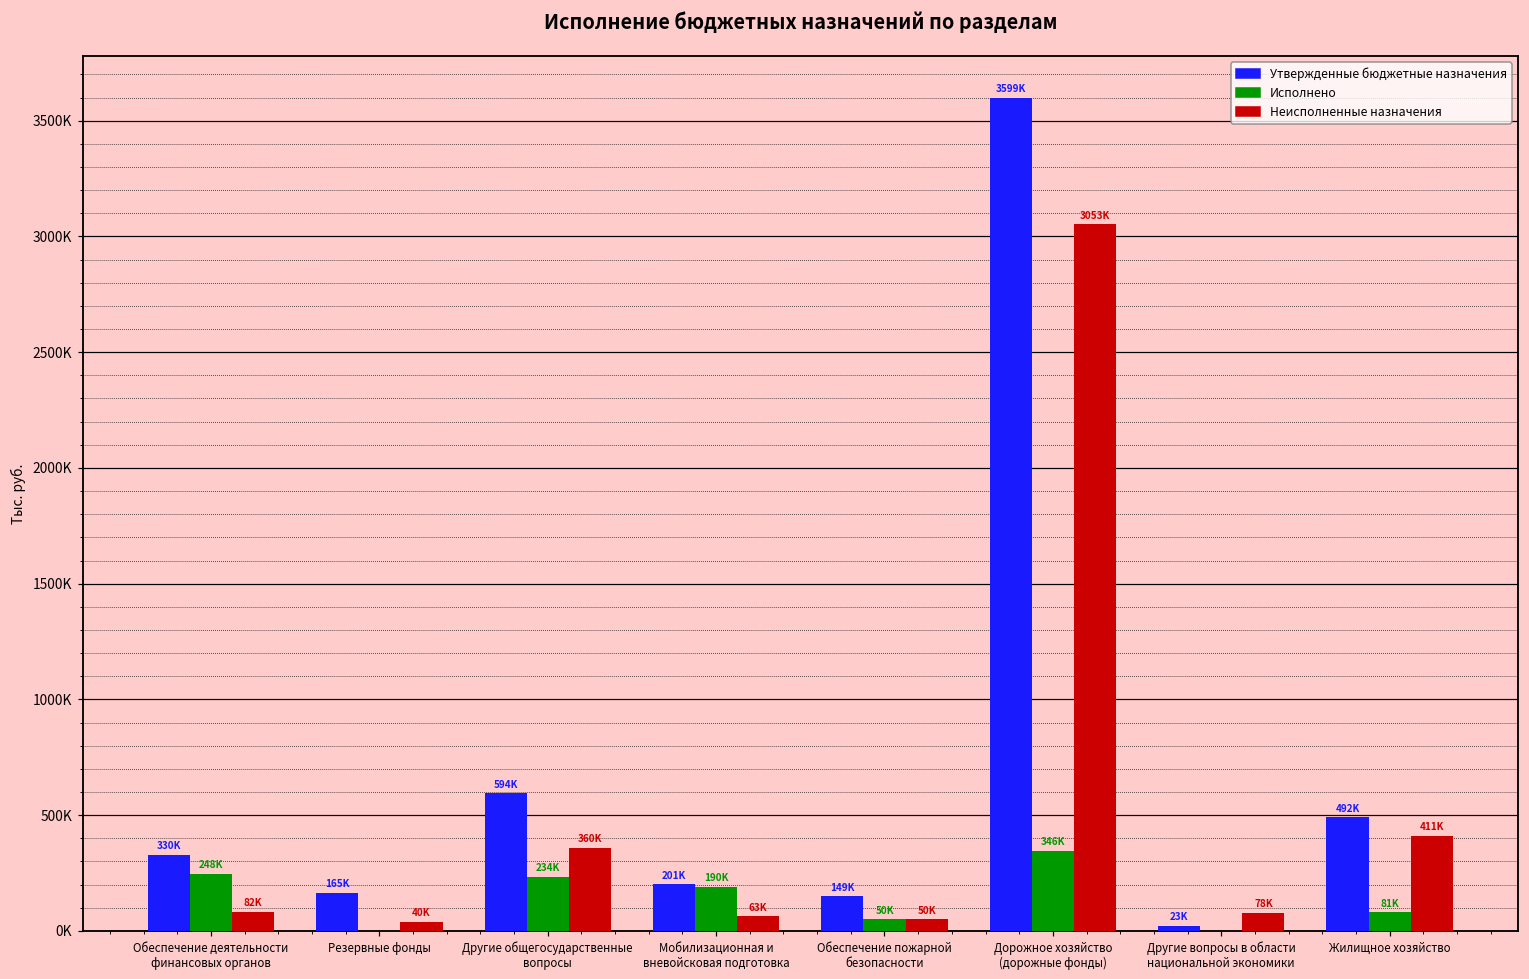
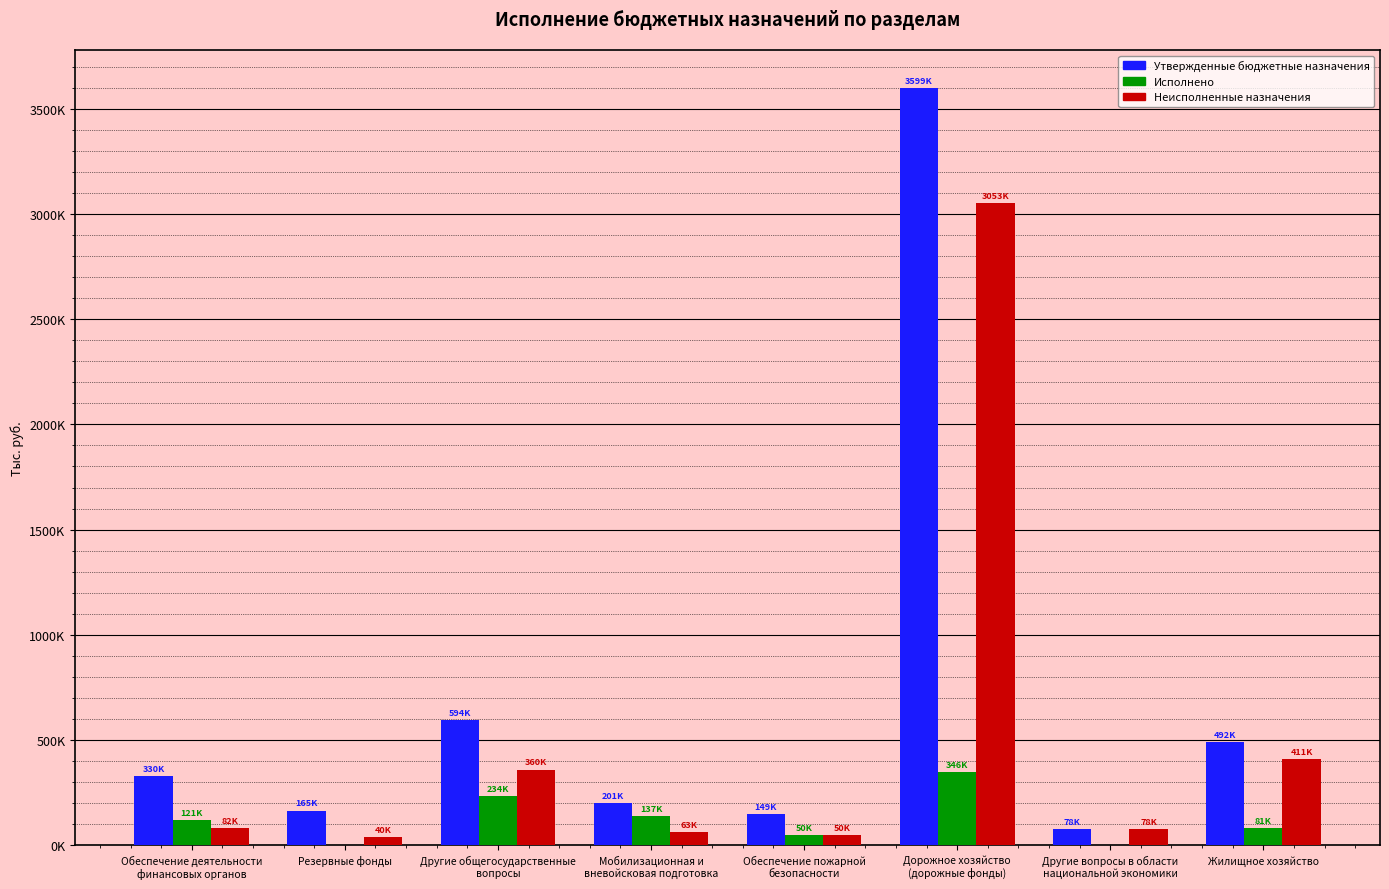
Исполнено, Обеспечение деятельности финансовых органов: 248K -> 121K
Исполнено, Мобилизационная и вневойсковая подготовка: 190K -> 137K
Утвержденные бюджетные назначения, Другие вопросы в области национальной экономики: 23K -> 78K
